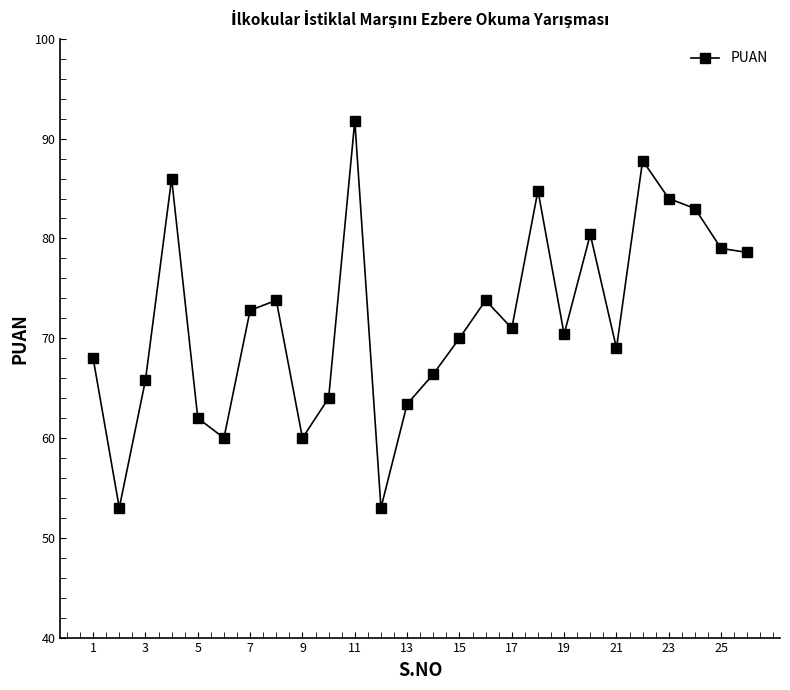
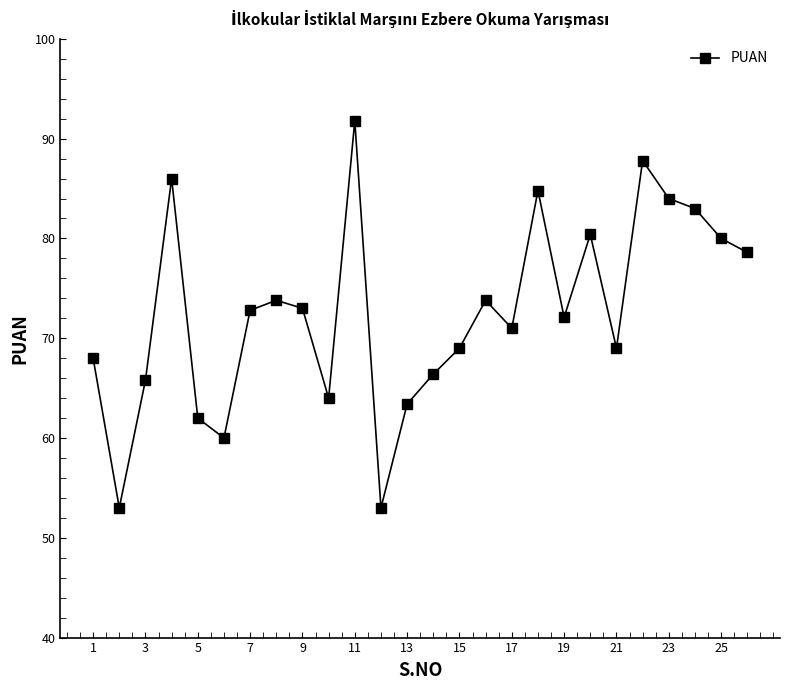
9: 60 -> 73
15: 70 -> 69
19: 70 -> 72
25: 79 -> 80
